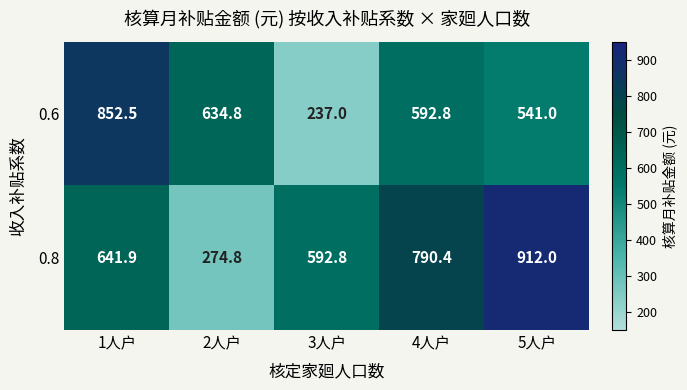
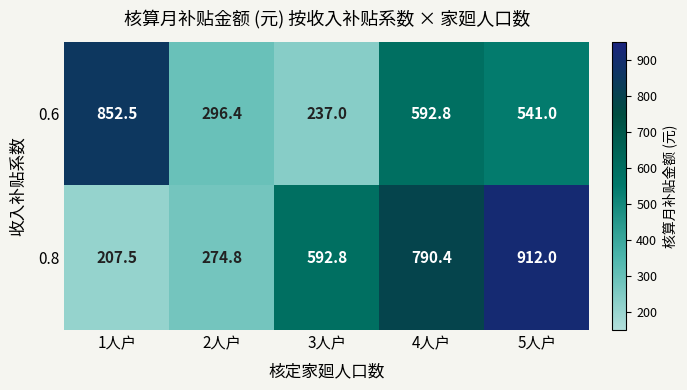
0.6, 2人户: 634.8 -> 296.4
0.8, 1人户: 641.9 -> 207.5
